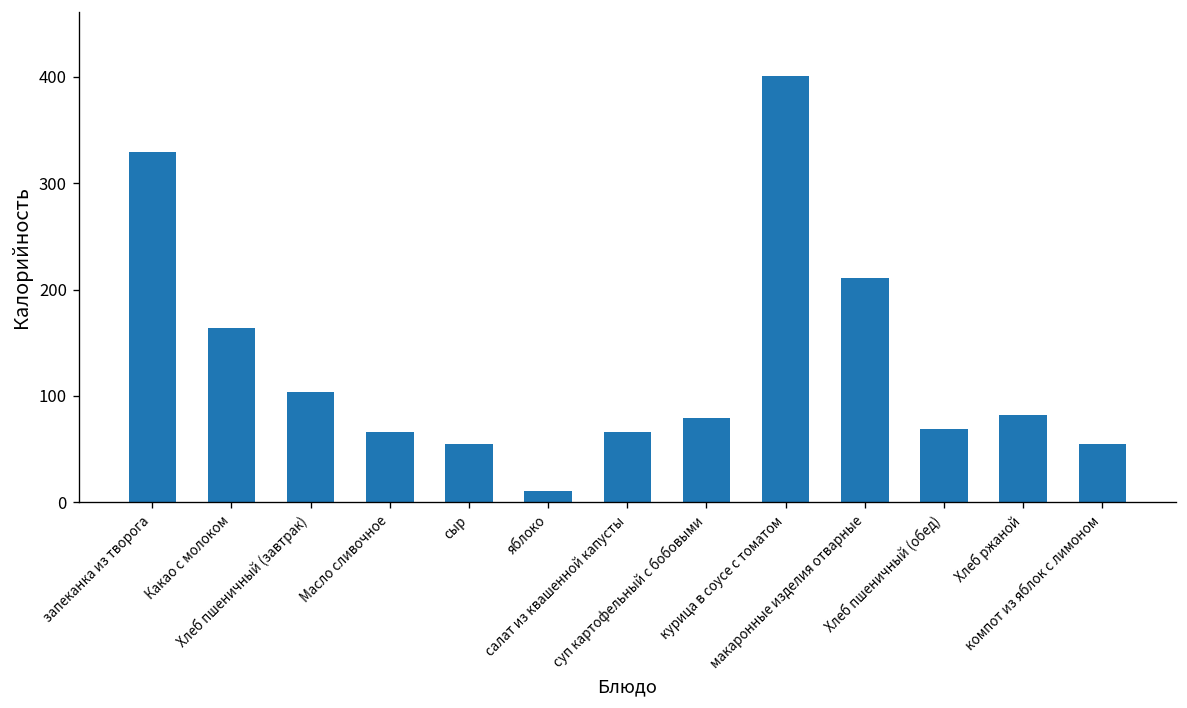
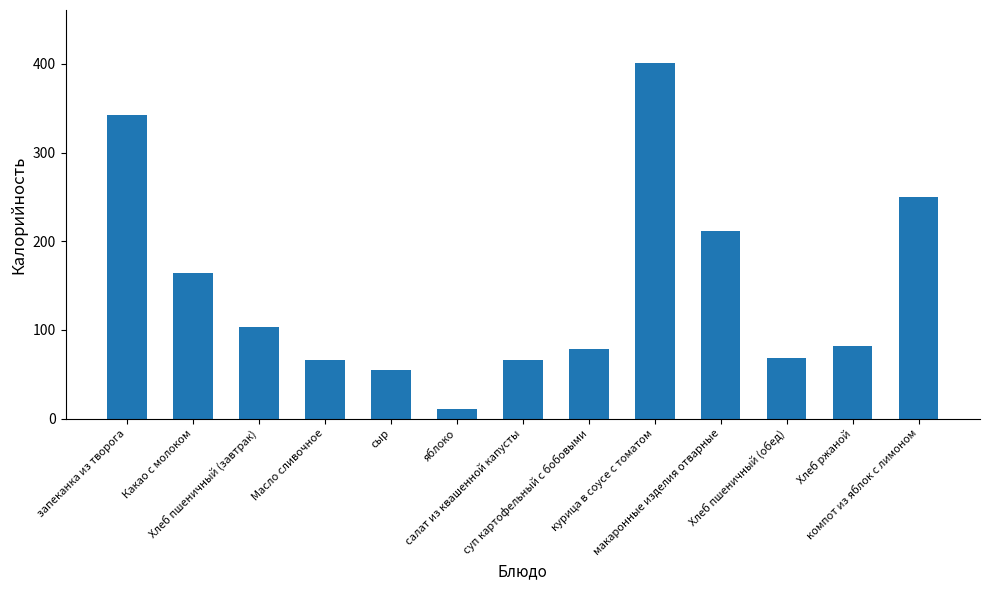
запеканка из творога: 330 -> 340
компот из яблок с лимоном: 50 -> 250
